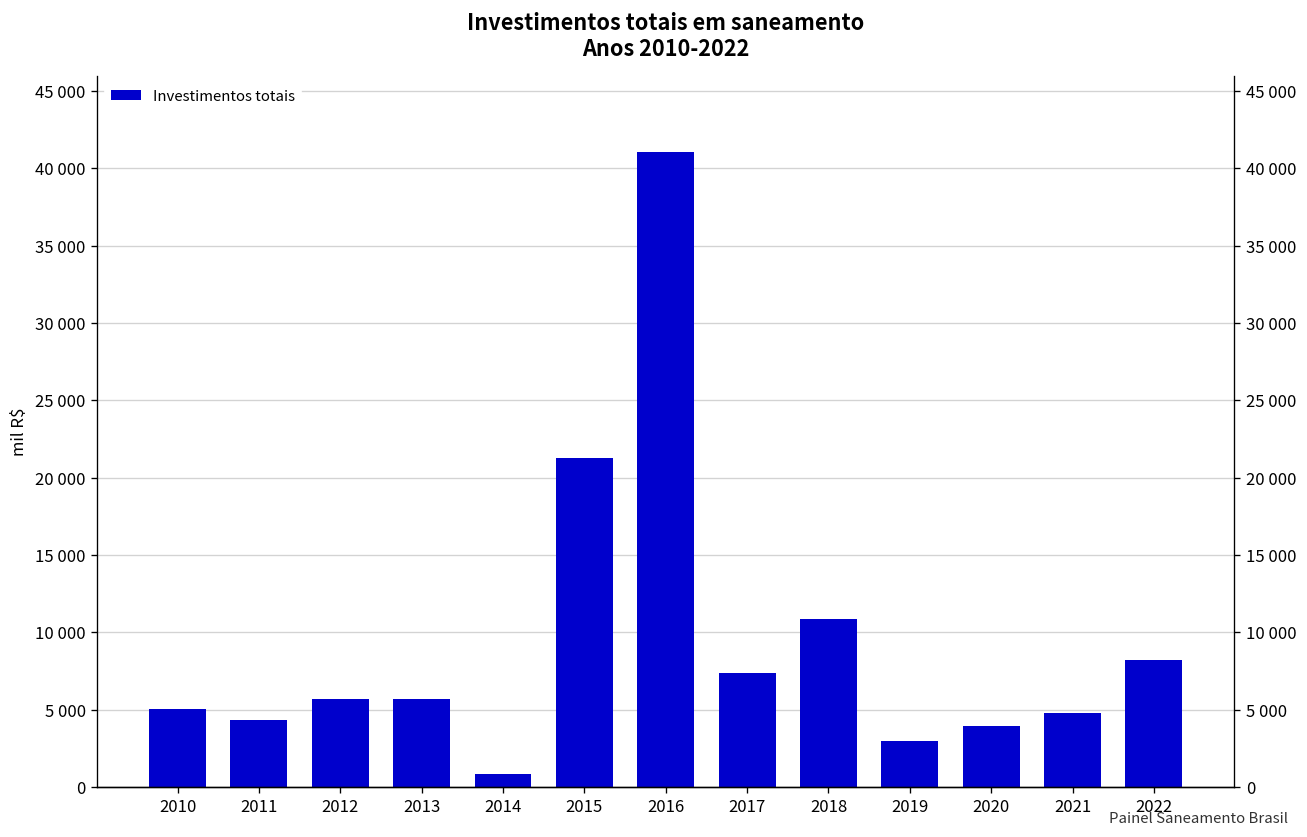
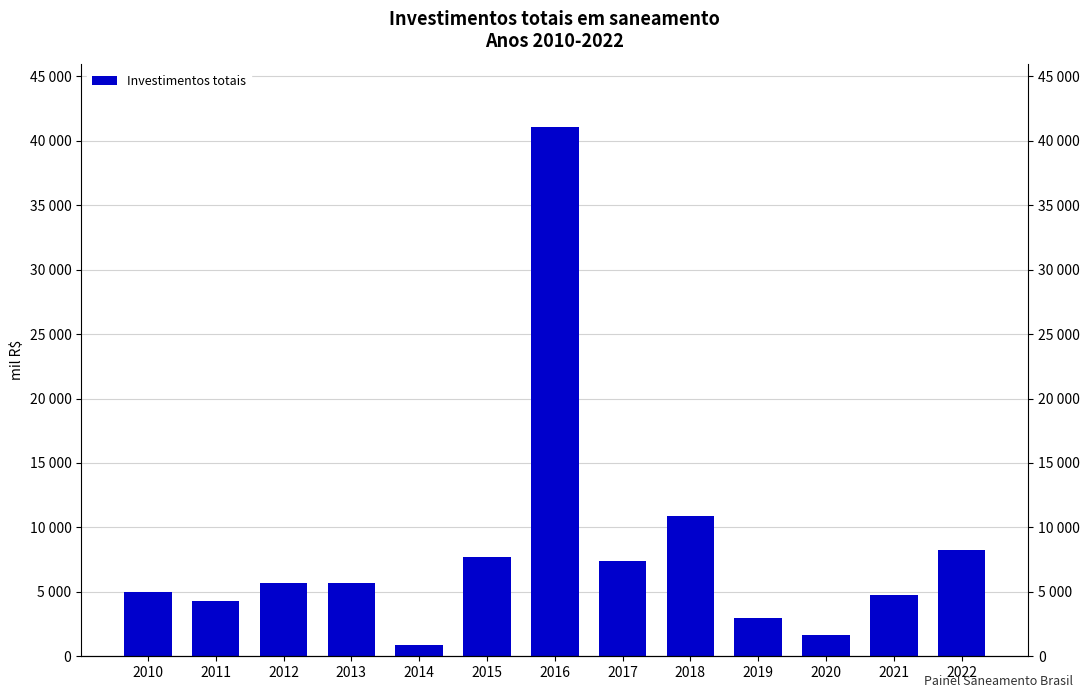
2015: 21300 -> 7700
2020: 4000 -> 1700
